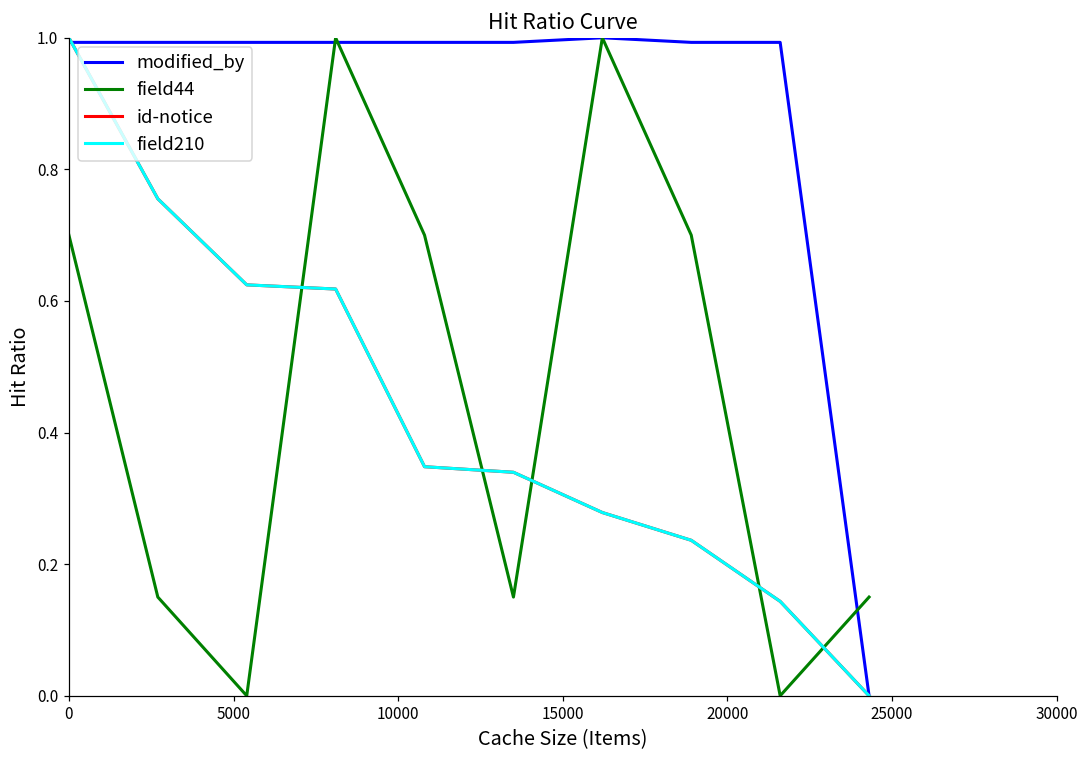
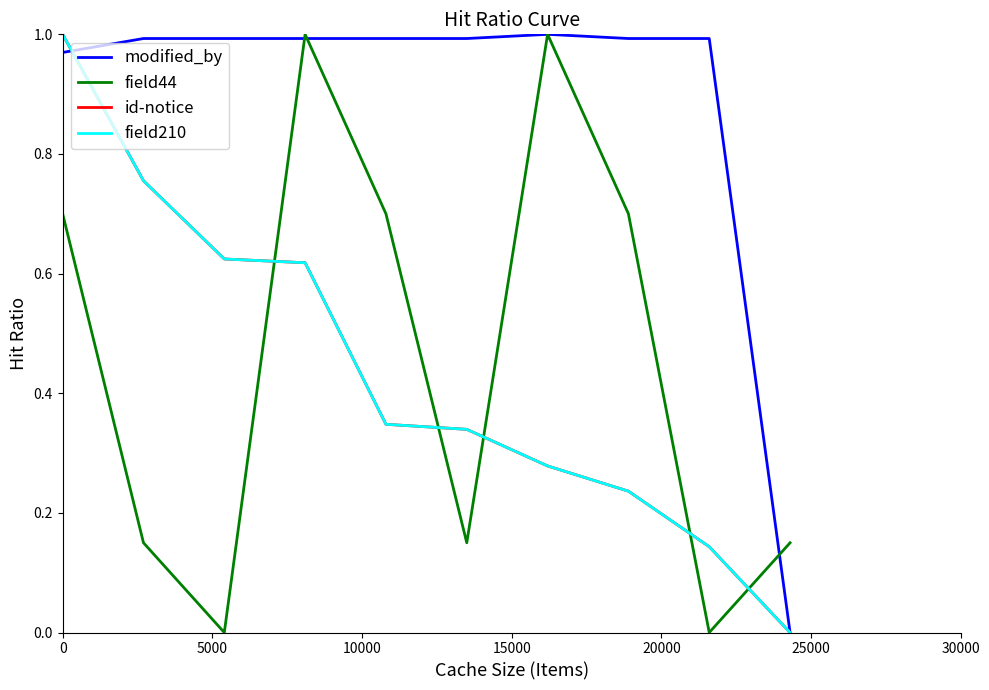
modified_by, 0: 0.99 -> 0.97
